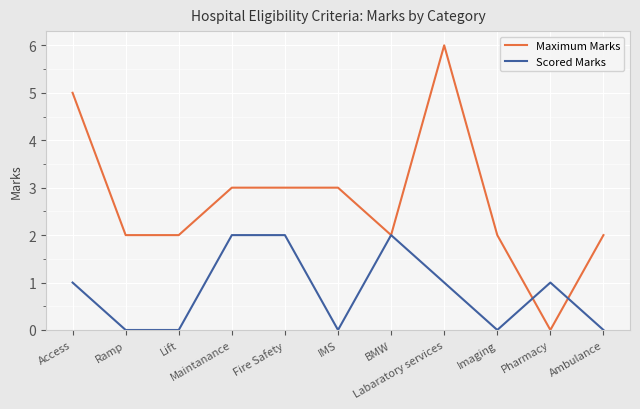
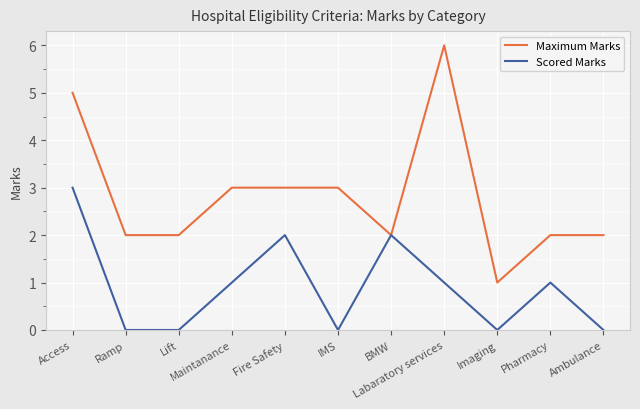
Scored Marks, Access: 1 -> 3
Scored Marks, Maintanance: 2 -> 1
Maximum Marks, Imaging: 2 -> 1
Maximum Marks, Pharmacy: 0 -> 2
